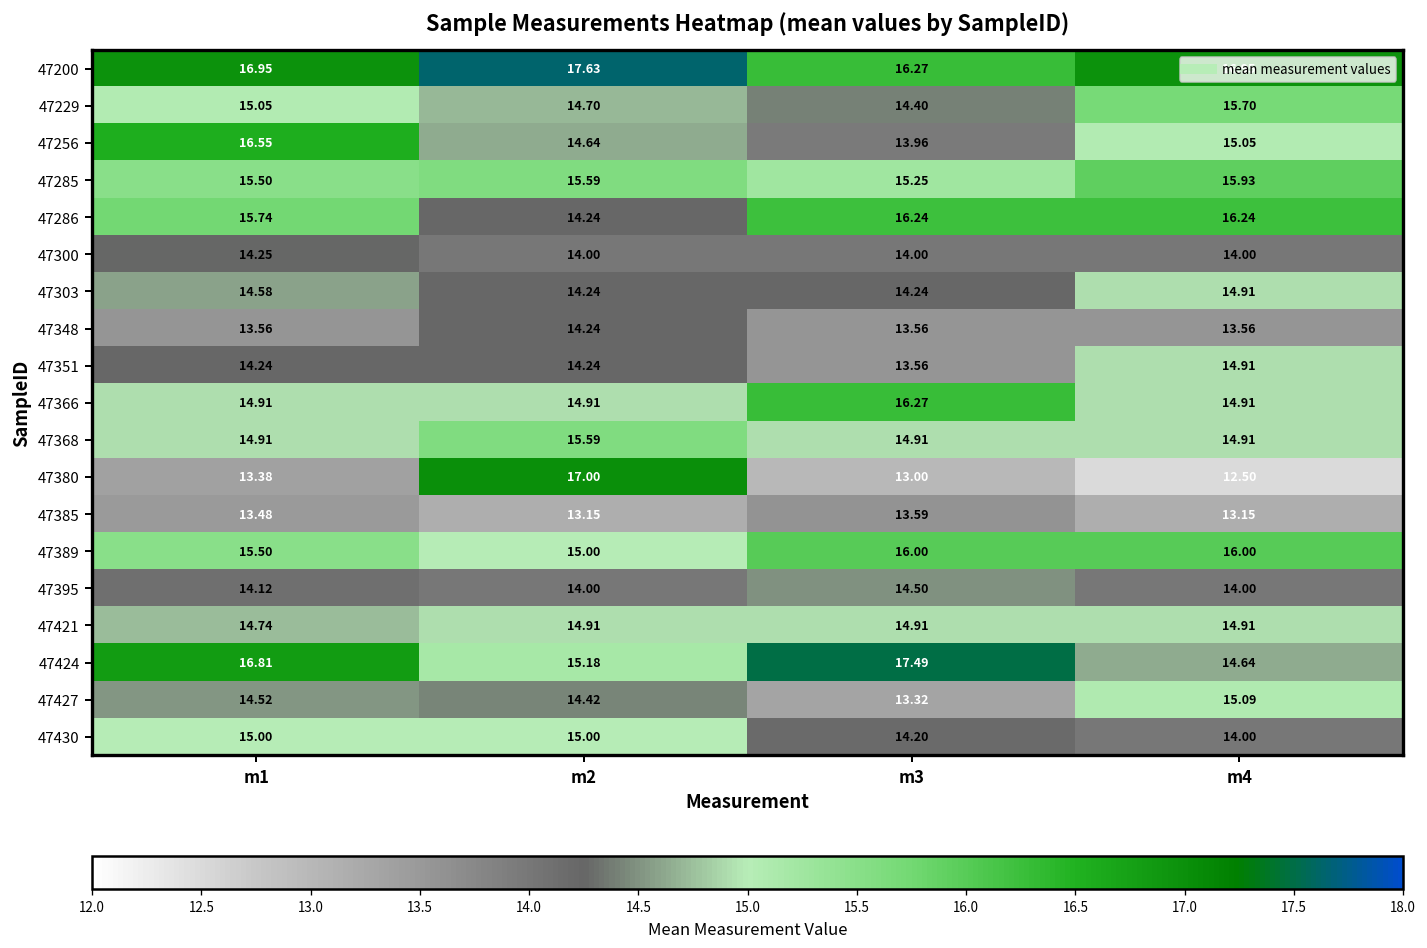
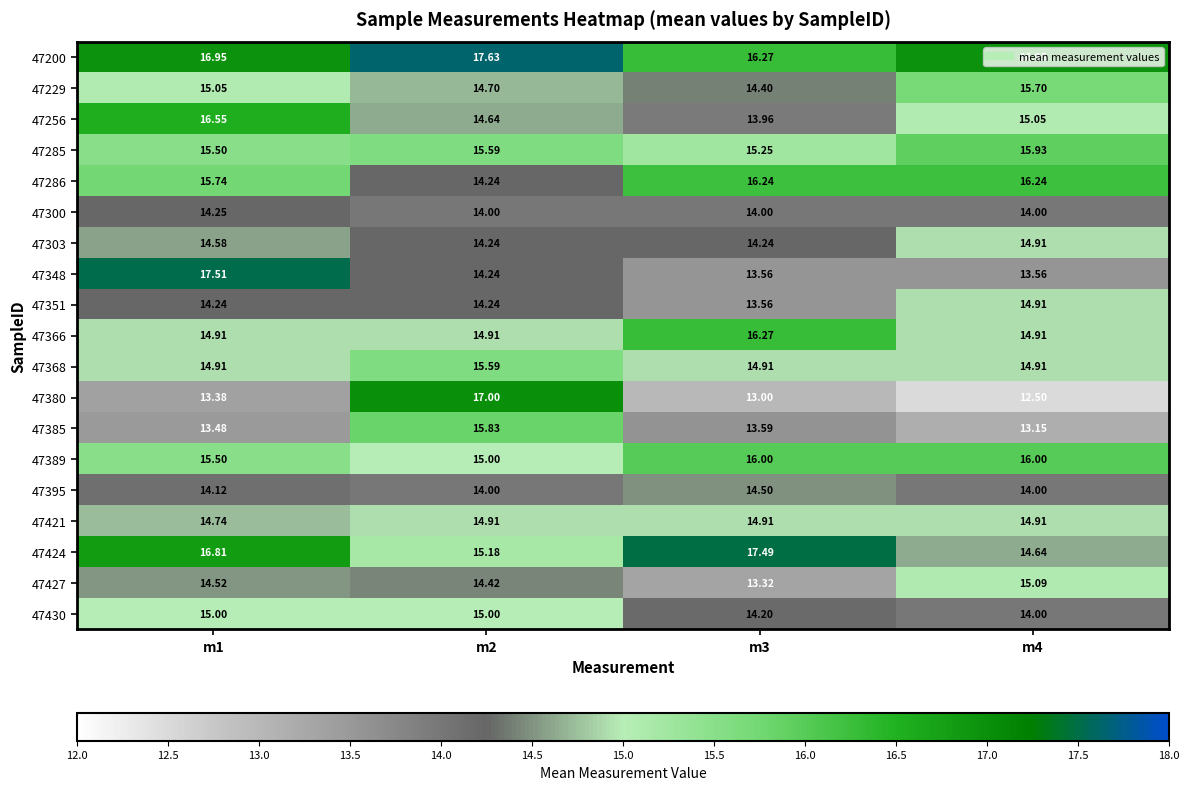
47348, m1: 13.56 -> 17.51
47385, m2: 13.15 -> 15.83
